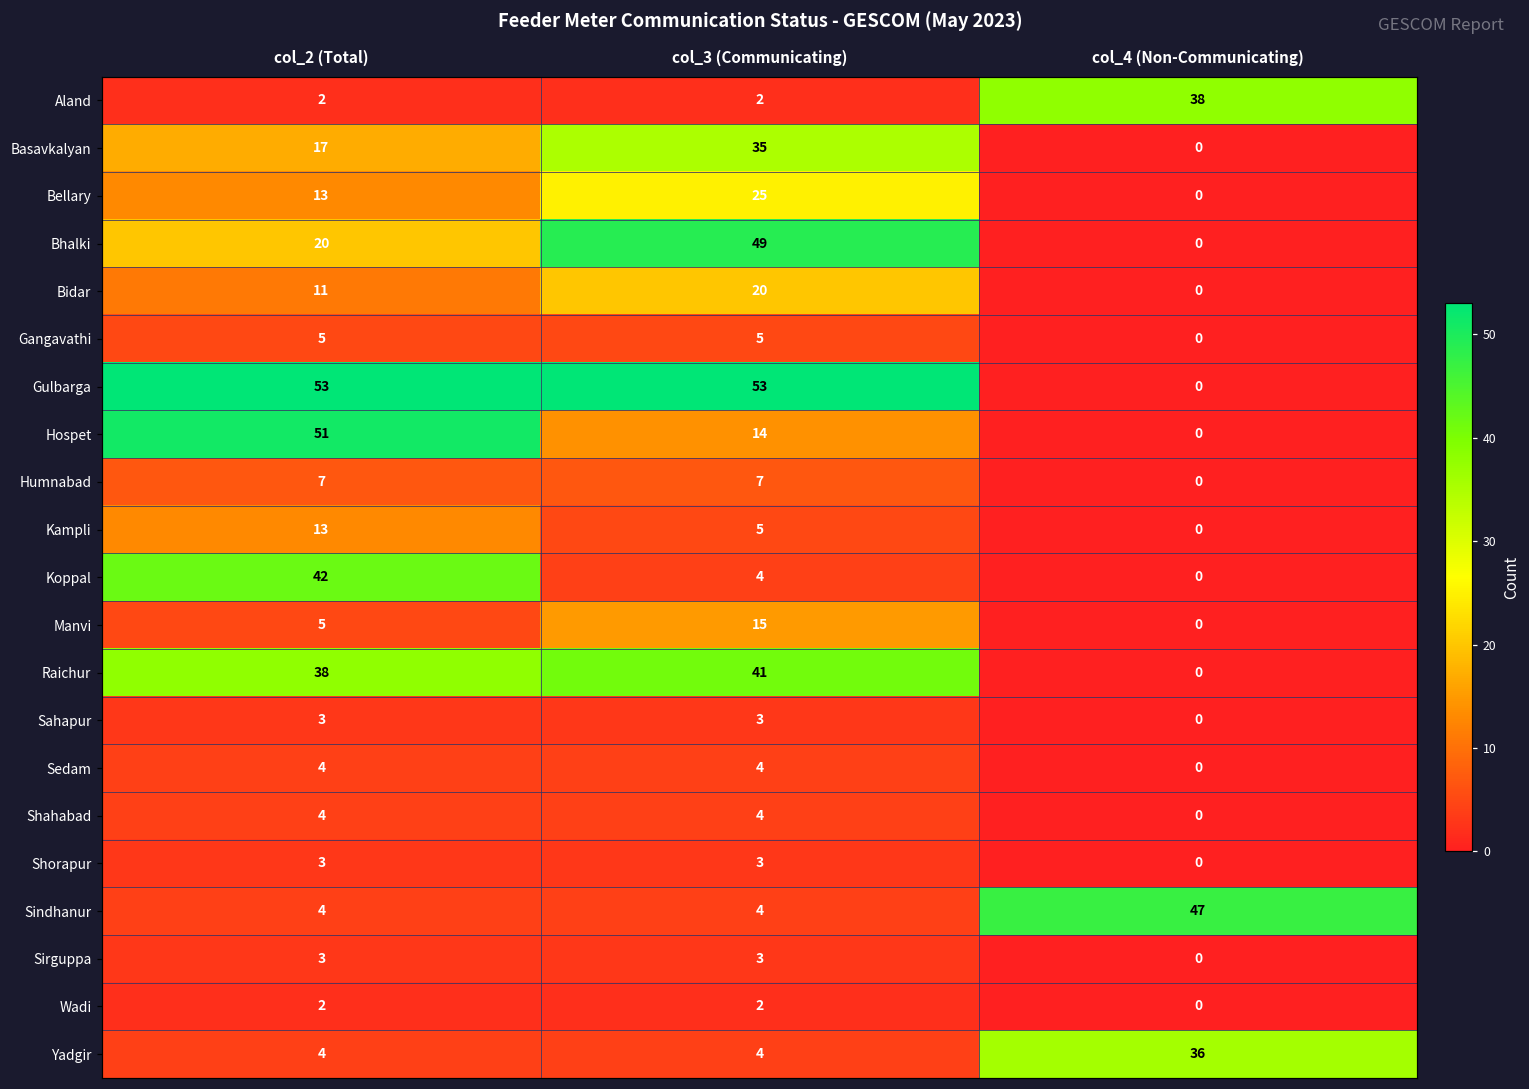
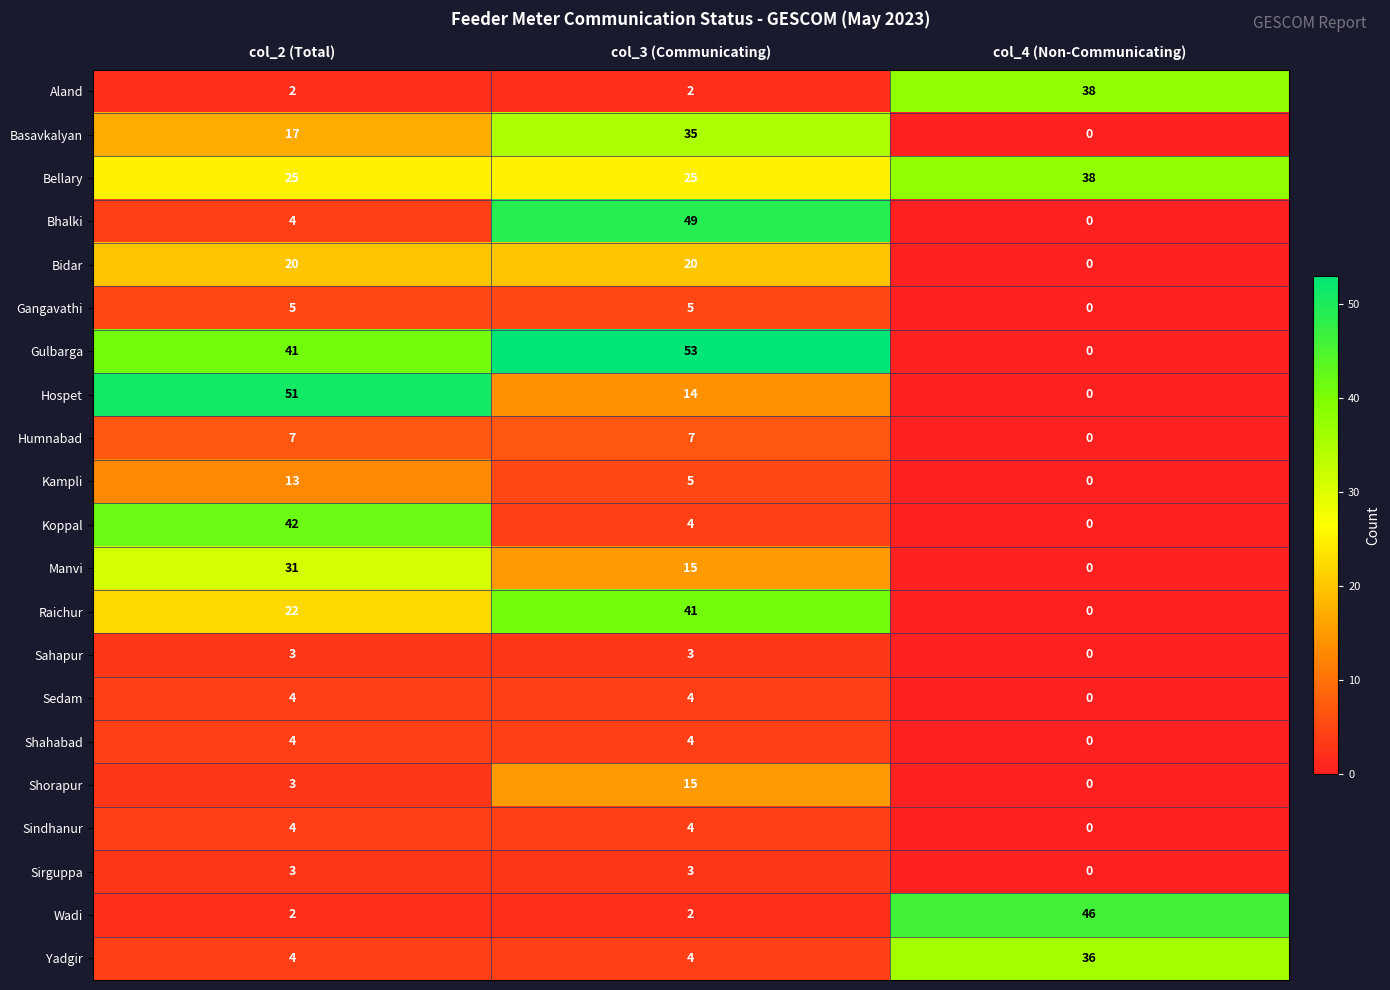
Bellary, col_2 (Total): 13 -> 25
Bellary, col_4 (Non-Communicating): 0 -> 38
Bhalki, col_2 (Total): 20 -> 4
Bidar, col_2 (Total): 11 -> 20
Gulbarga, col_2 (Total): 53 -> 41
Manvi, col_2 (Total): 5 -> 31
Raichur, col_2 (Total): 38 -> 22
Shorapur, col_3 (Communicating): 3 -> 15
Sindhanur, col_4 (Non-Communicating): 47 -> 0
Wadi, col_4 (Non-Communicating): 0 -> 46
